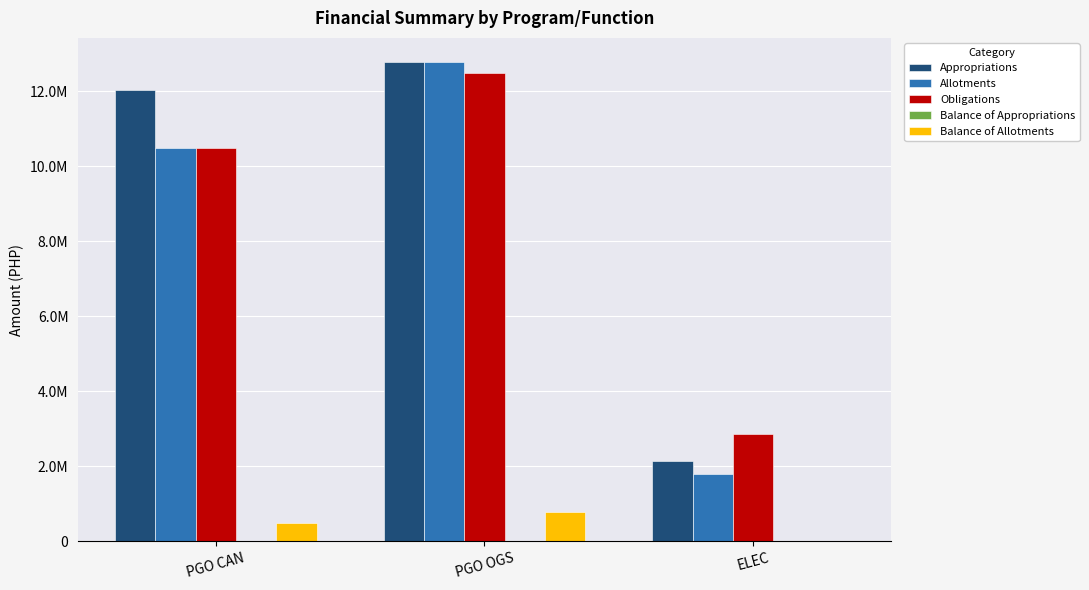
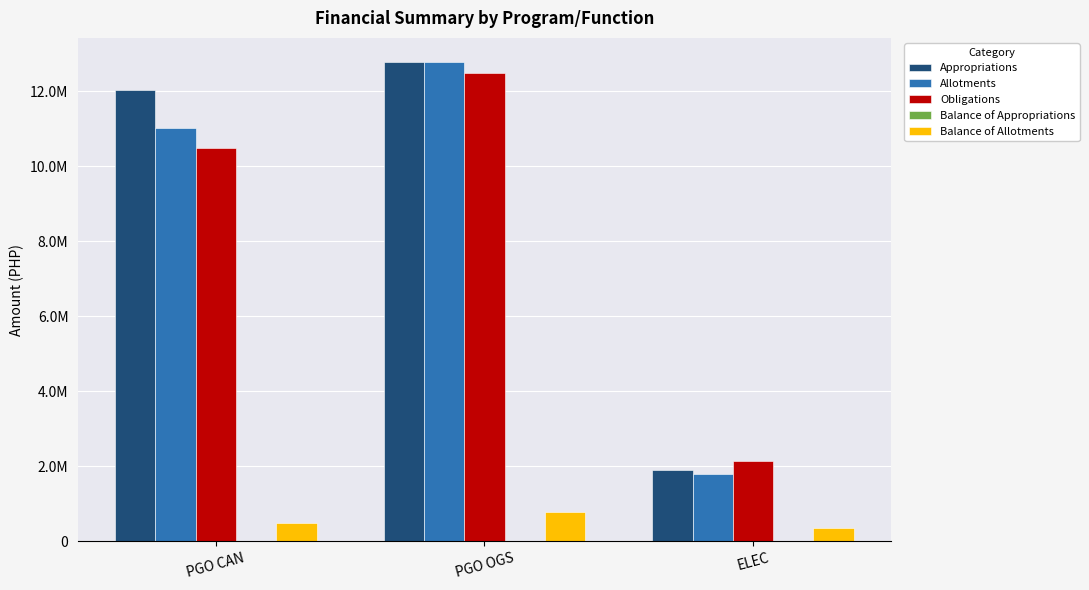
Allotments, PGO CAN: 10500000 -> 11000000
Appropriations, ELEC: 2100000 -> 1900000
Obligations, ELEC: 2900000 -> 2100000
Balance of Allotments, ELEC: 0 -> 400000
